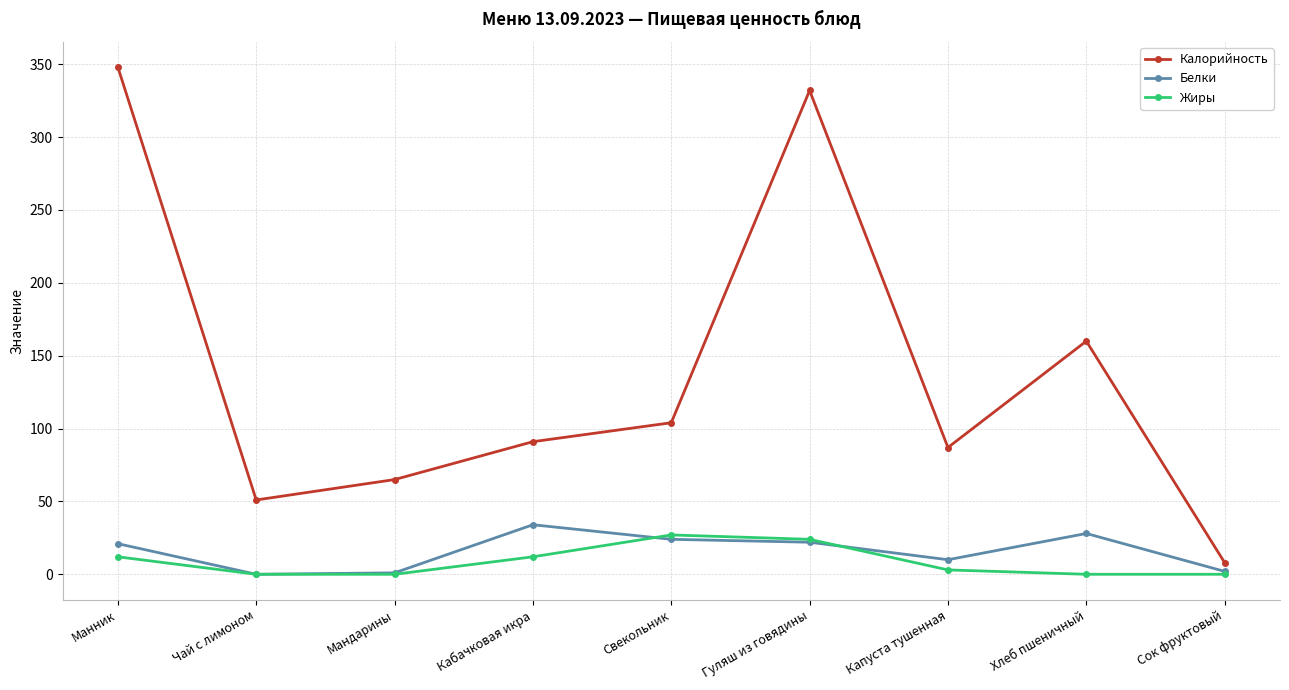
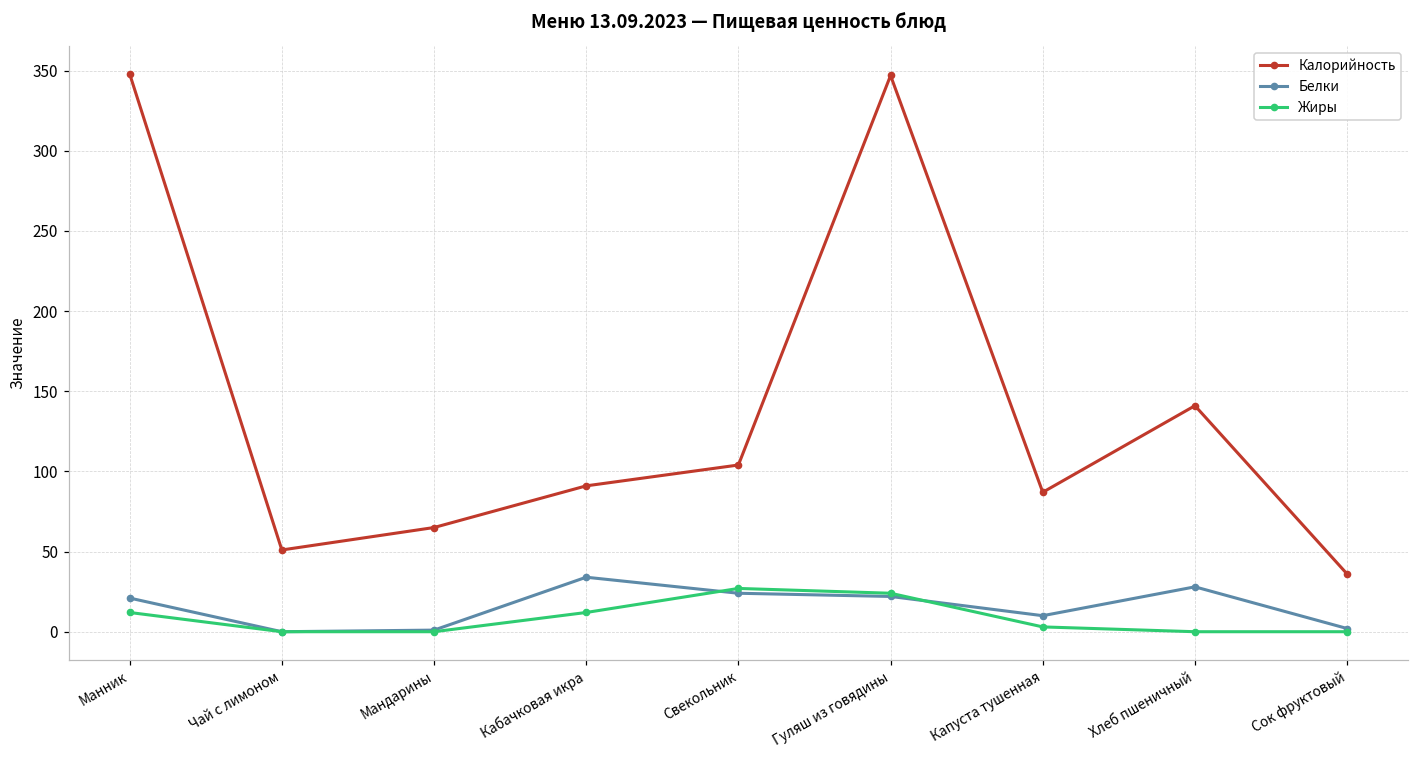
Калорийность, Гуляш из говядины: 332 -> 347
Калорийность, Хлеб пшеничный: 160 -> 141
Калорийность, Сок фруктовый: 8 -> 36
